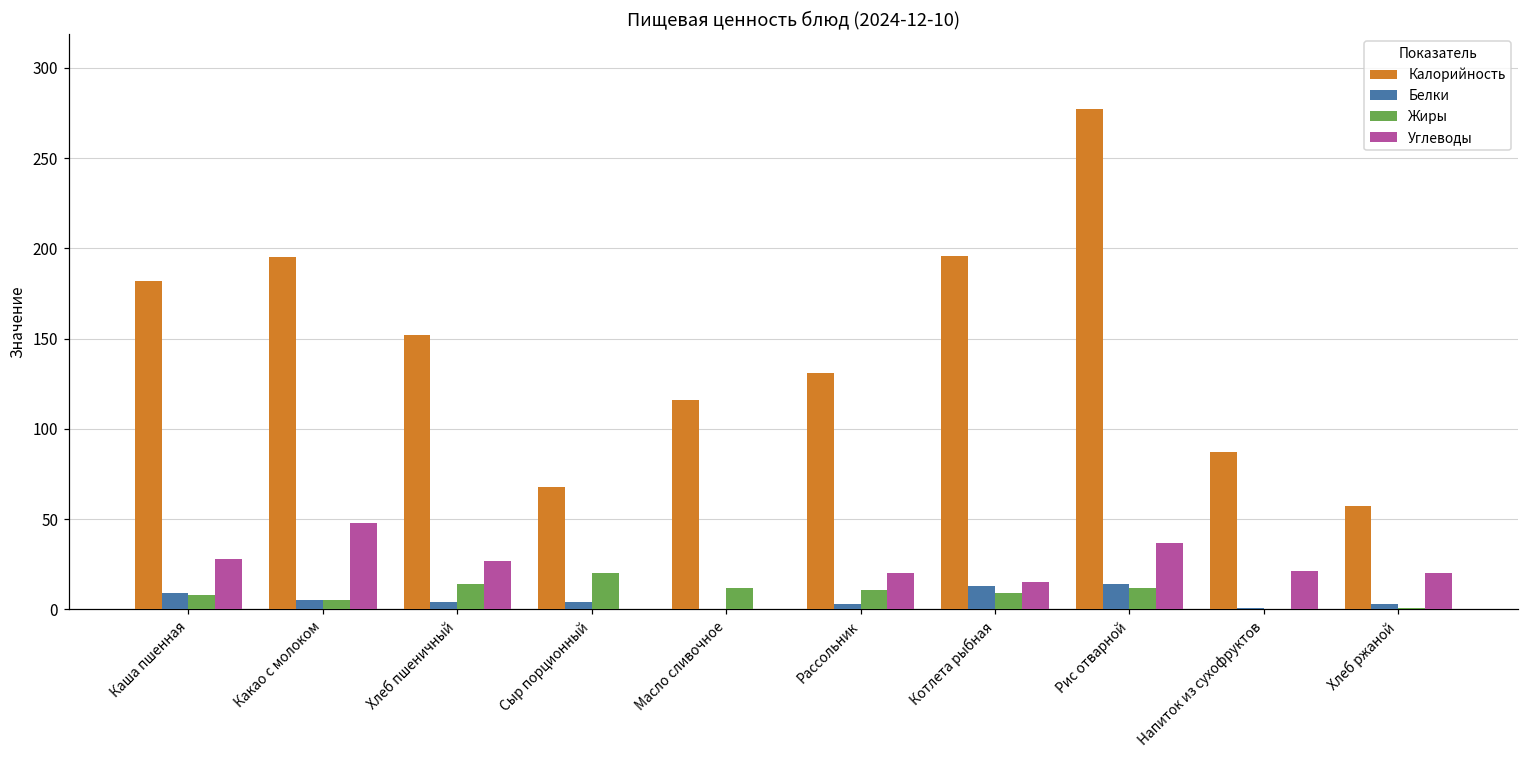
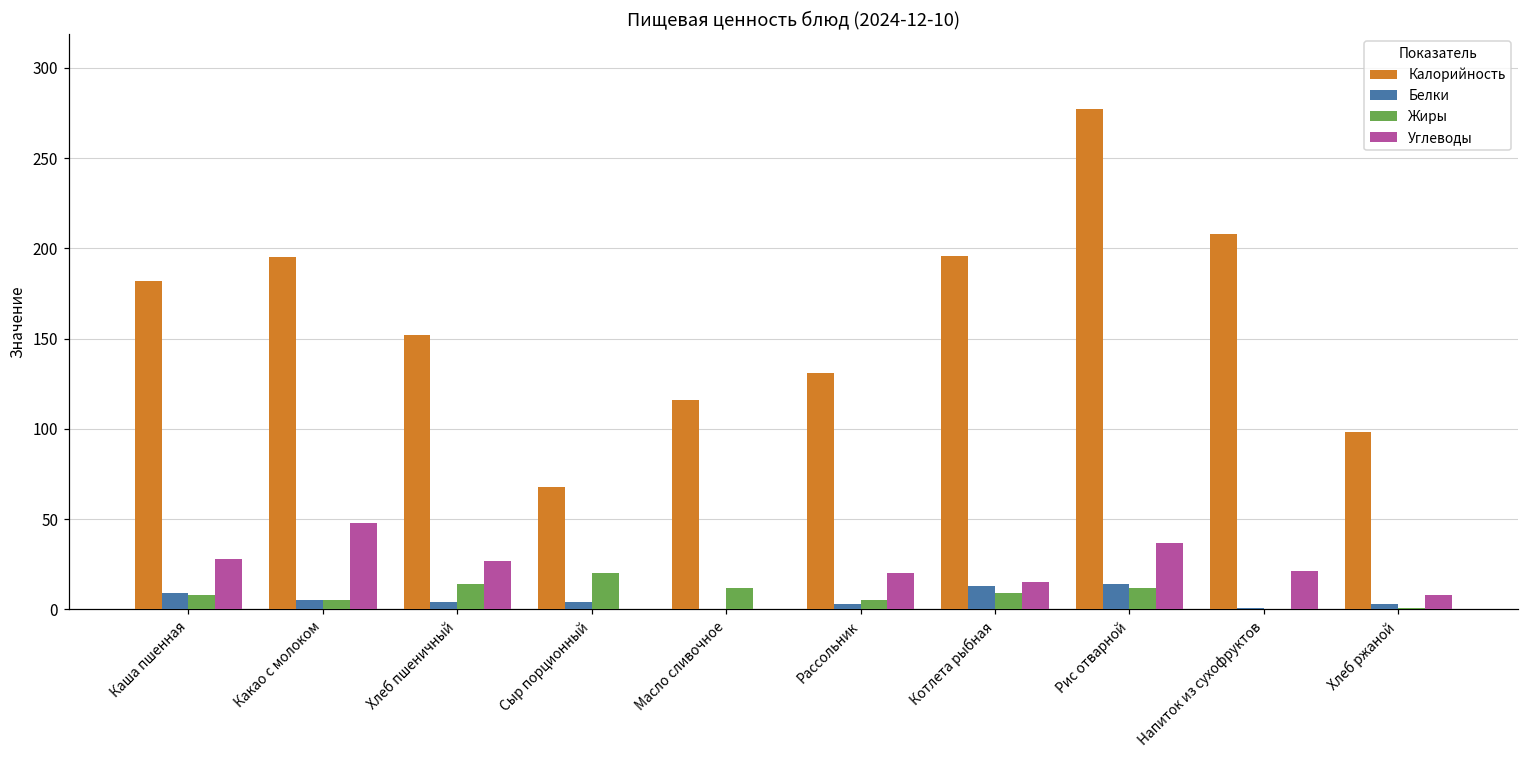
Жиры, Рассольник: 11 -> 5
Калорийность, Напиток из сухофруктов: 87 -> 208
Калорийность, Хлеб ржаной: 57 -> 98
Углеводы, Хлеб ржаной: 20 -> 8
